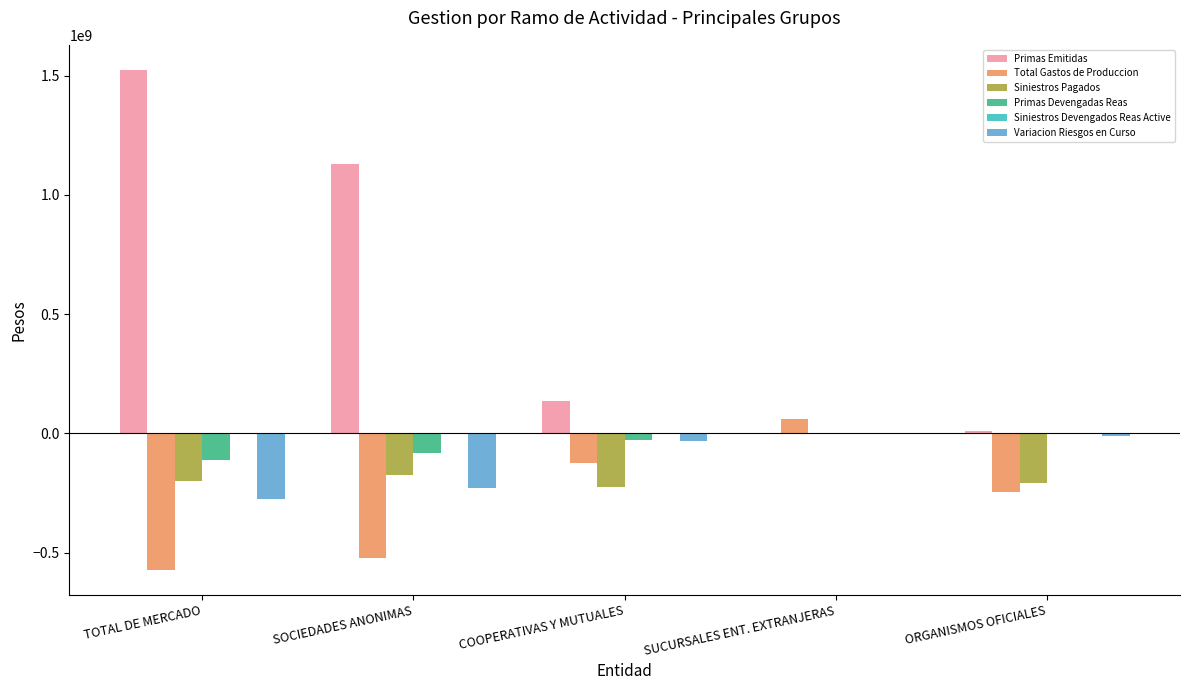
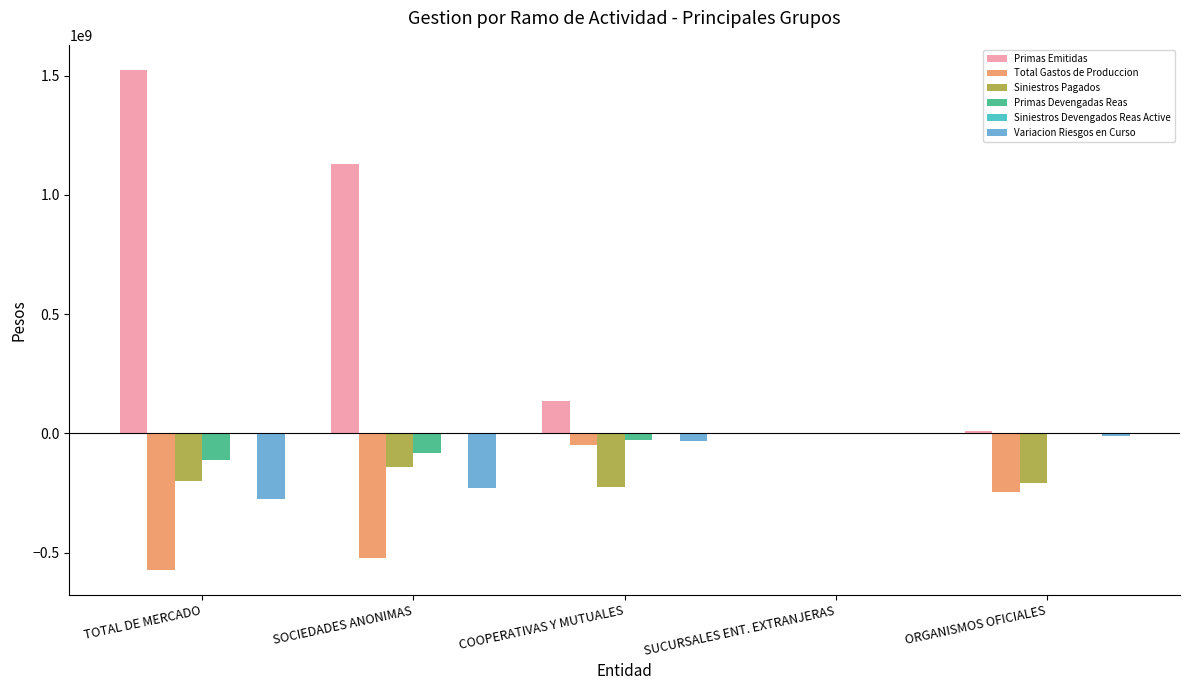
Siniestros Pagados, SOCIEDADES ANONIMAS: -170000000 -> -140000000
Total Gastos de Produccion, COOPERATIVAS Y MUTUALES: -130000000 -> -50000000
Total Gastos de Produccion, SUCURSALES ENT. EXTRANJERAS: 60000000 -> 0
